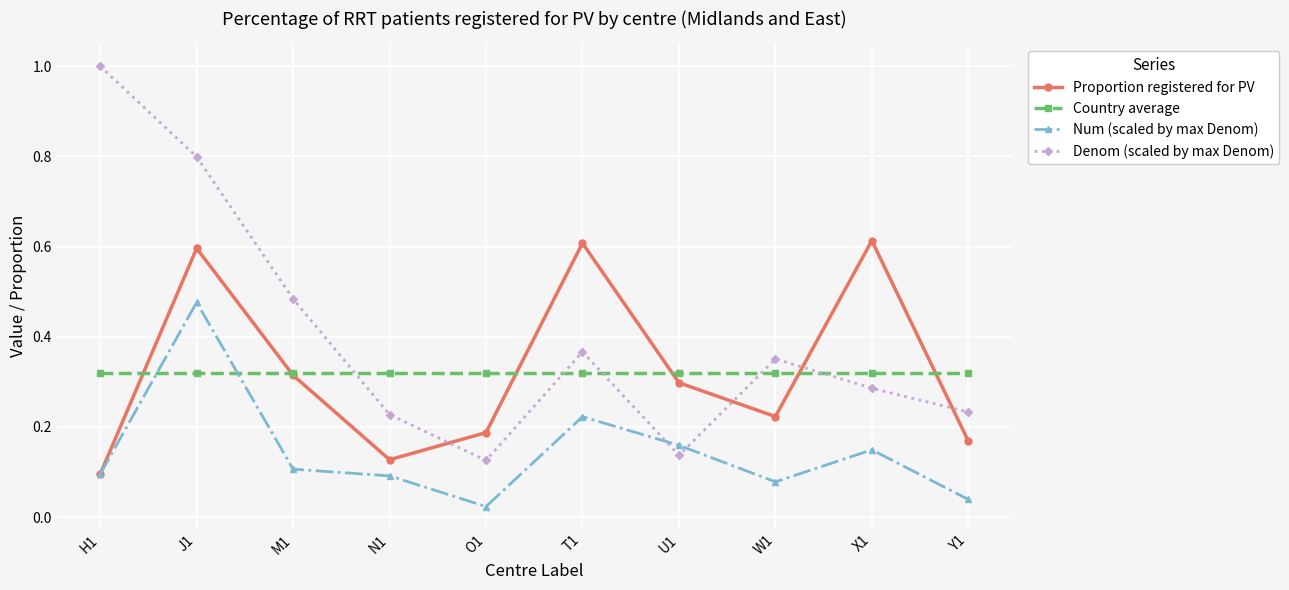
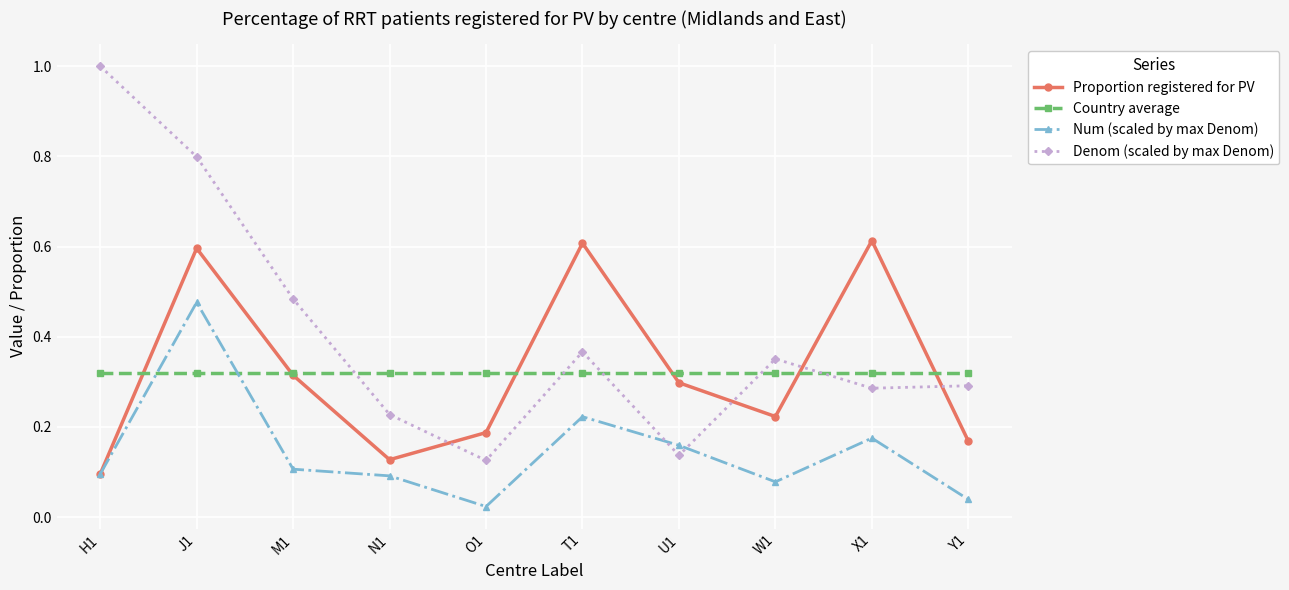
Num (scaled by max Denom), X1: 0.15 -> 0.18
Denom (scaled by max Denom), Y1: 0.23 -> 0.29
